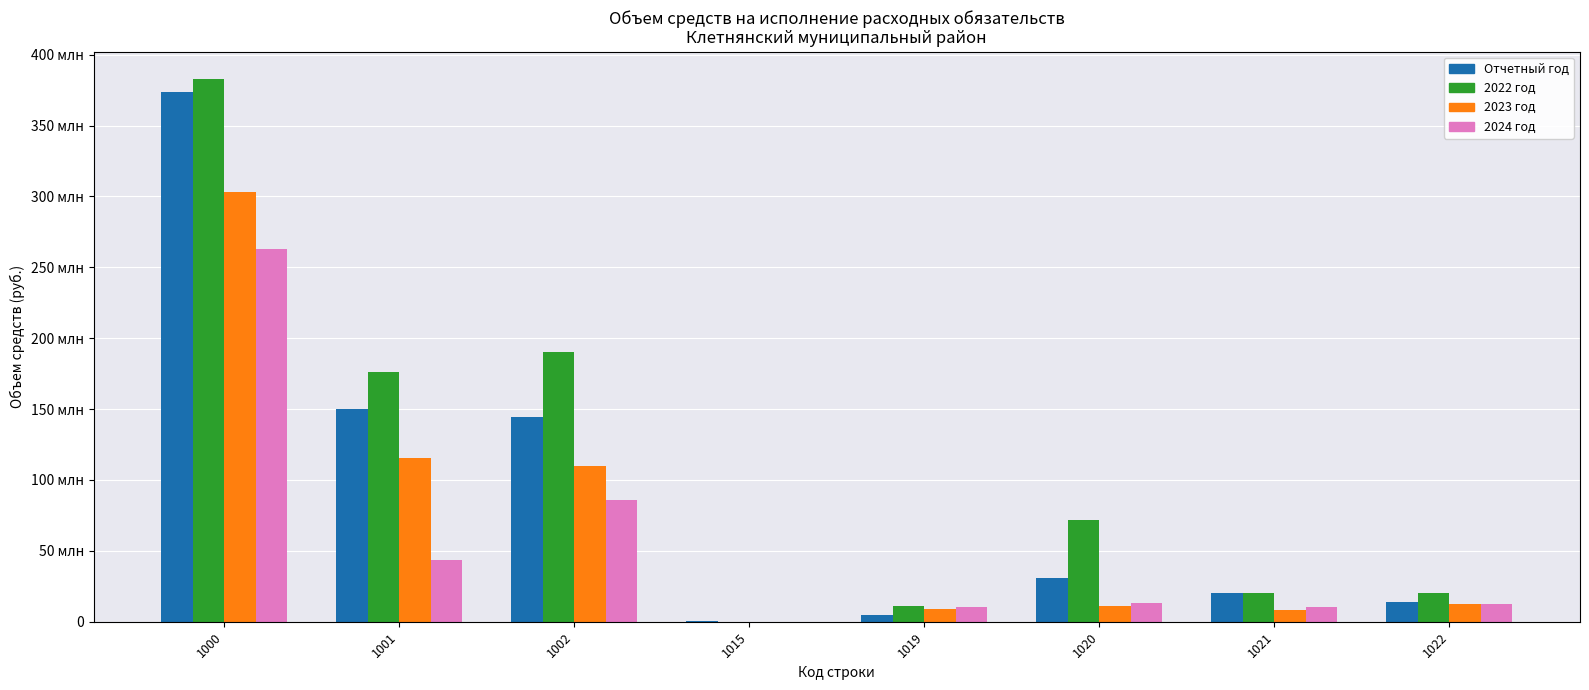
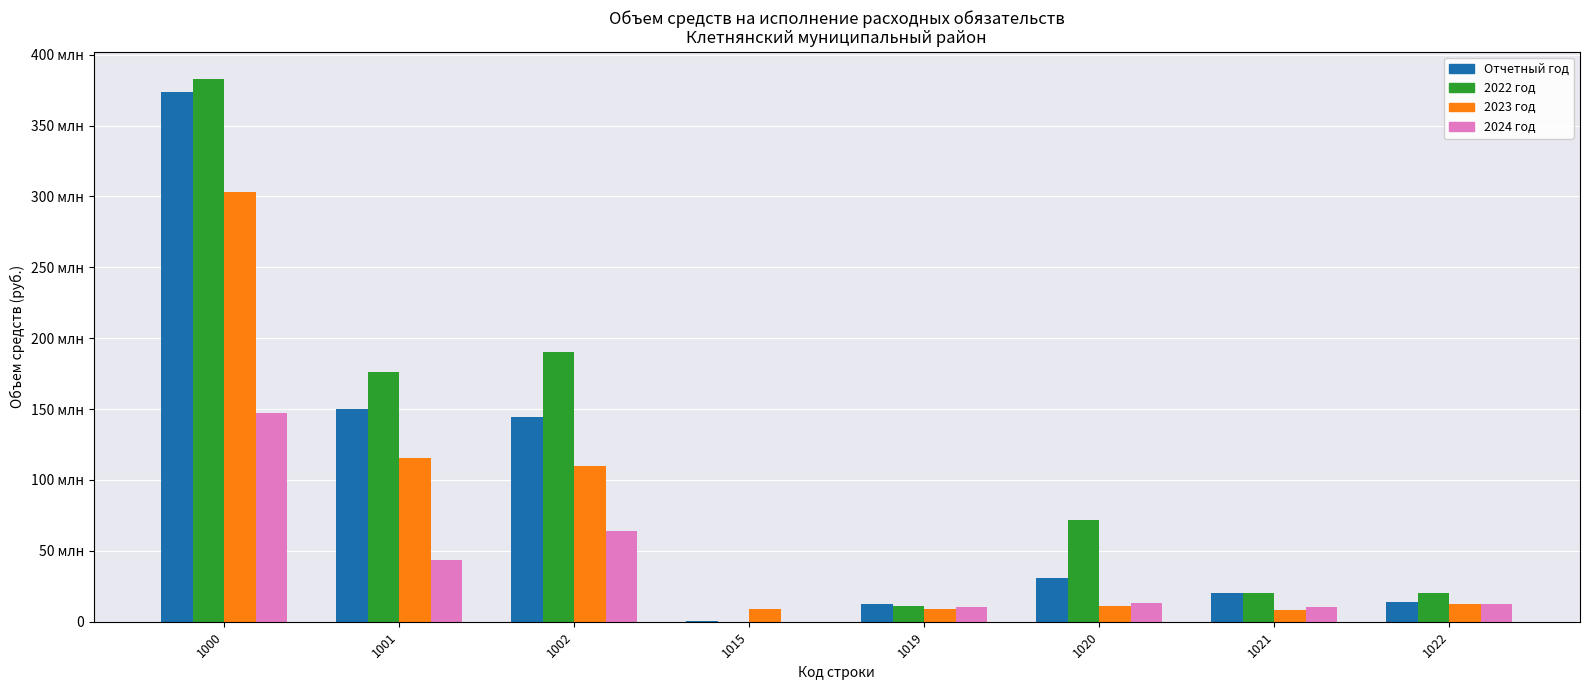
2024 год, 1000: 263 млн -> 147 млн
2024 год, 1002: 86 млн -> 64 млн
2023 год, 1015: 0 млн -> 9 млн
Отчетный год, 1019: 4 млн -> 13 млн
